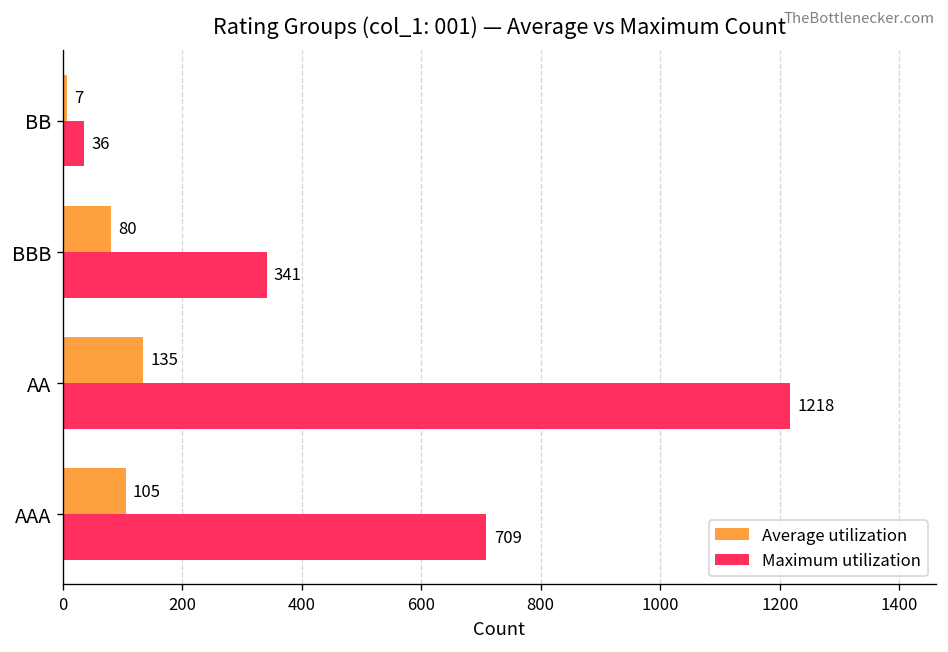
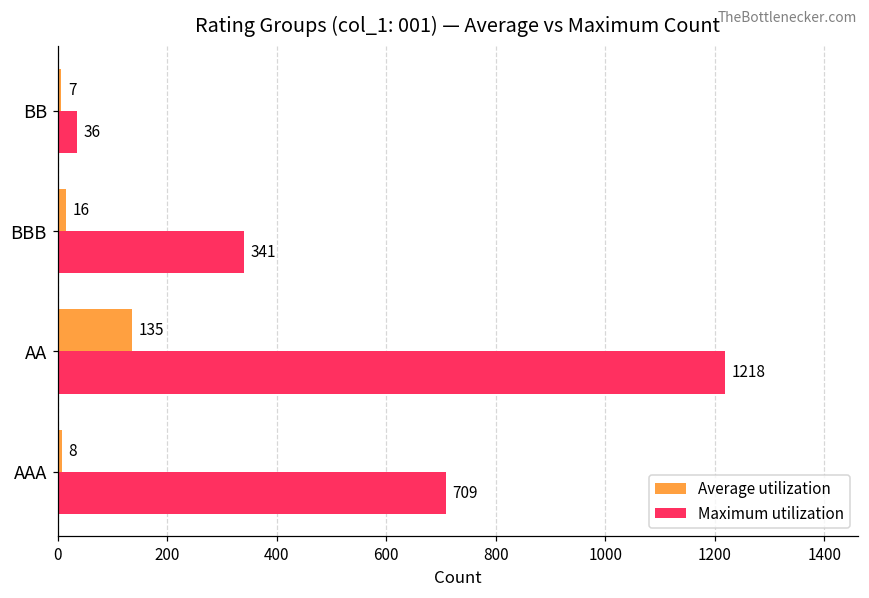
Average utilization, BBB: 80 -> 16
Average utilization, AAA: 105 -> 8
